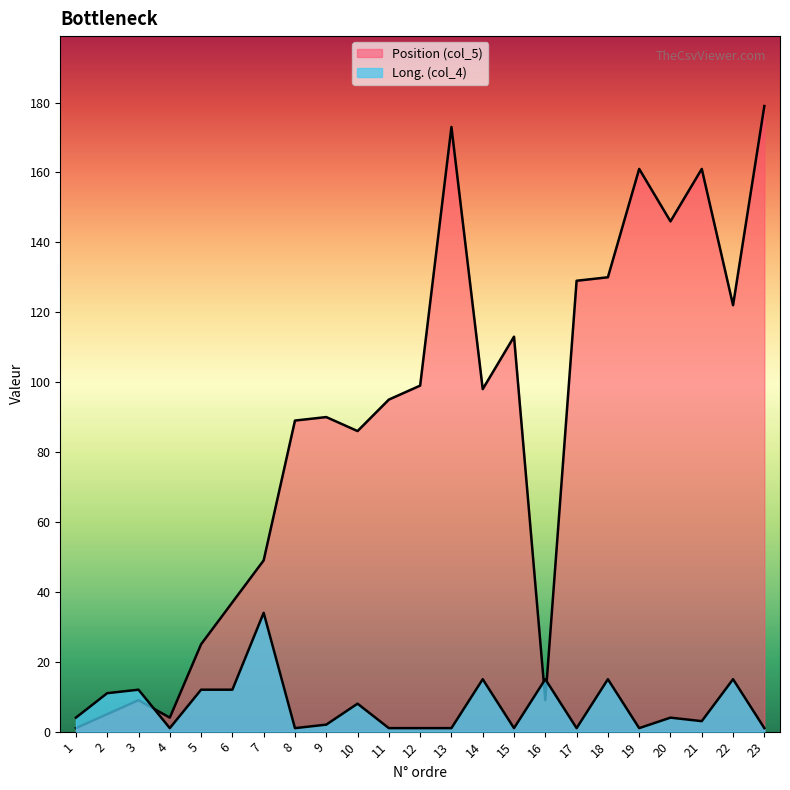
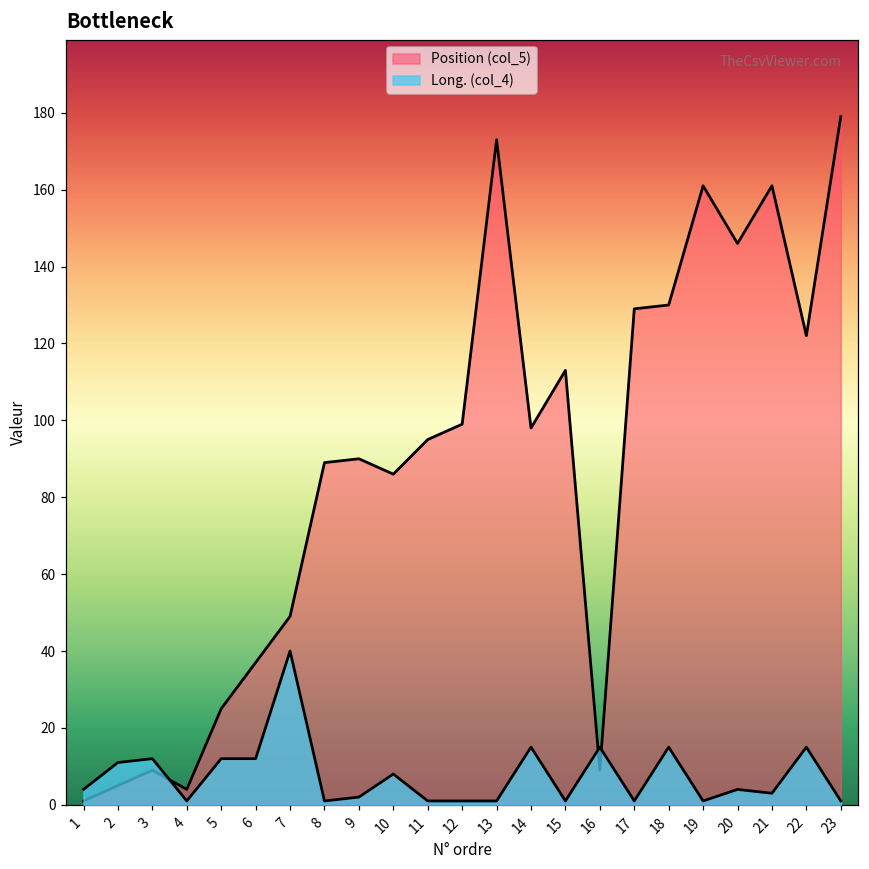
Long. (col_4), 7: 34 -> 40
